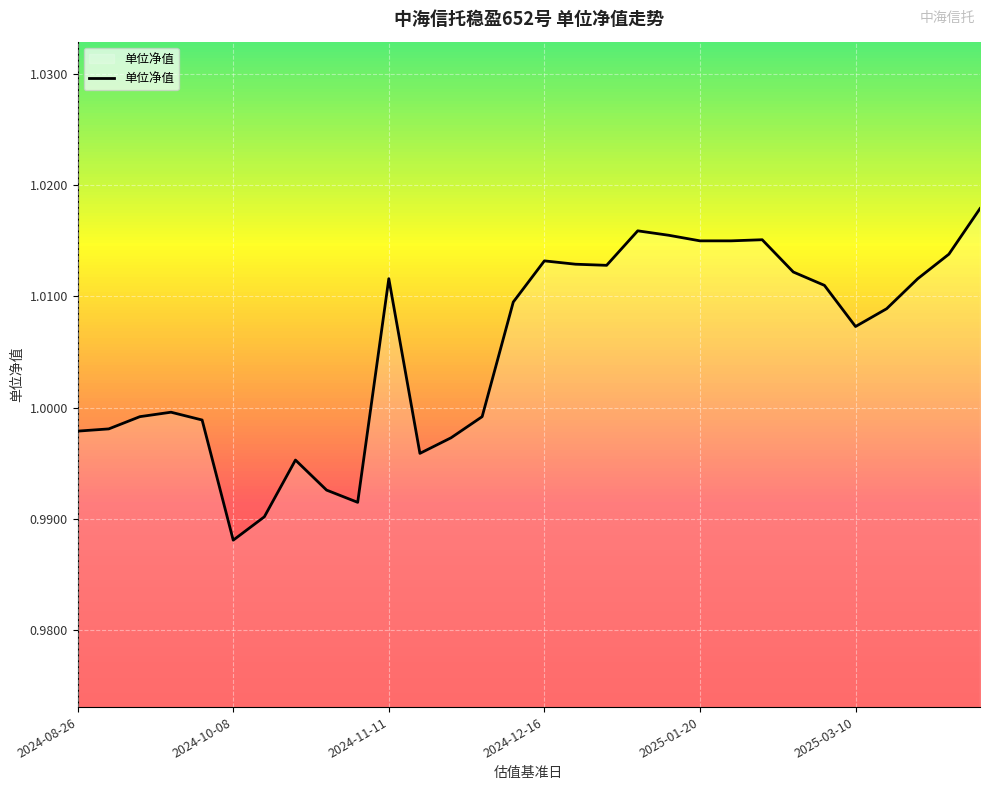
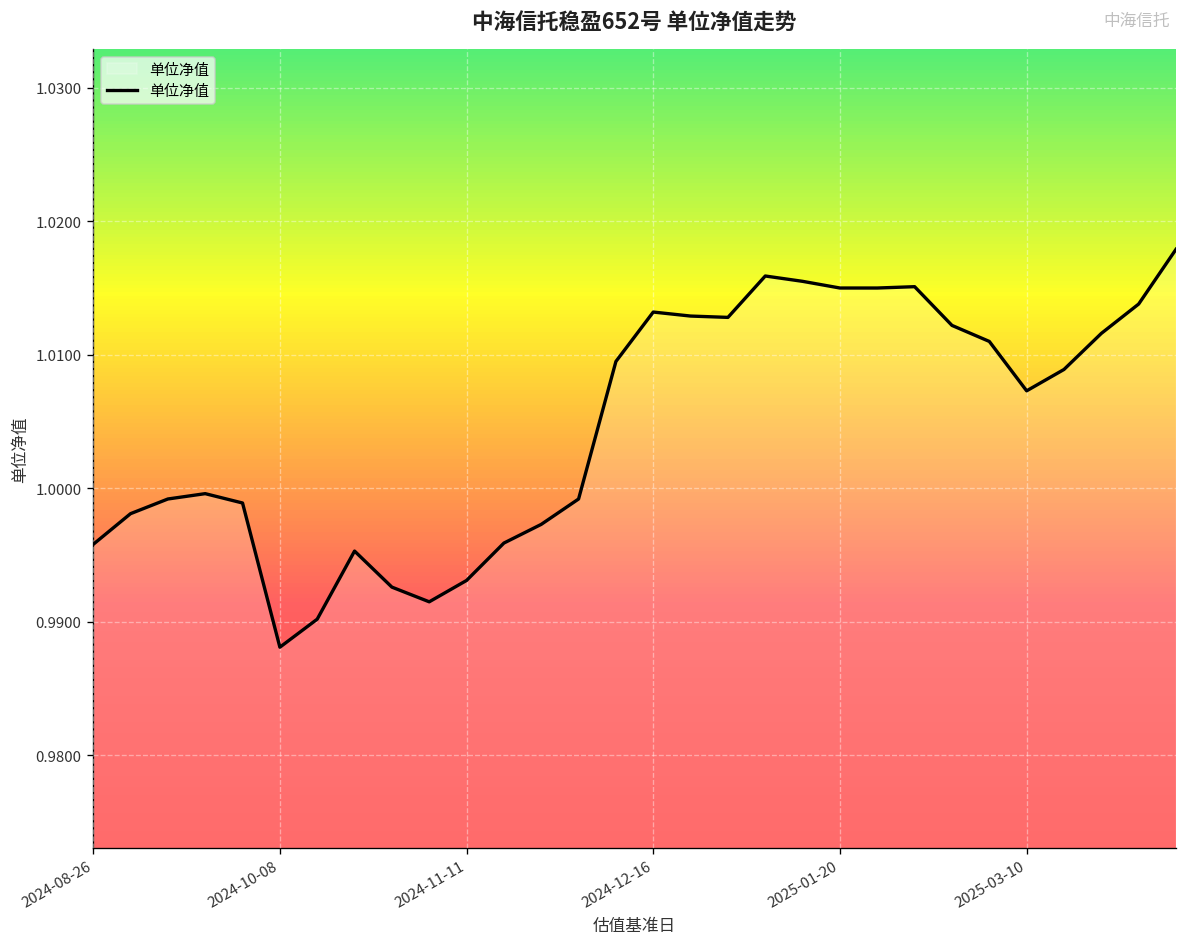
2024-08-26: 0.9979 -> 0.9958
2024-11-11: 1.0116 -> 0.9931
